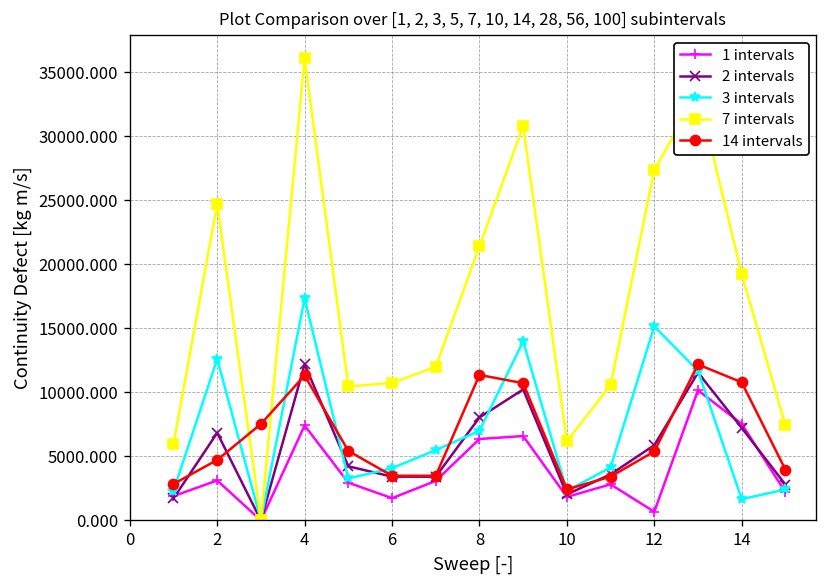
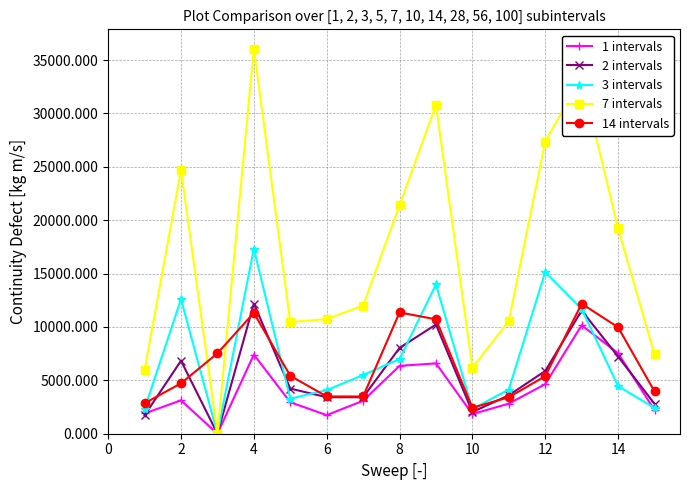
1 intervals, 12: 700 -> 4600
3 intervals, 14: 1700 -> 4500
14 intervals, 14: 10800 -> 10000
